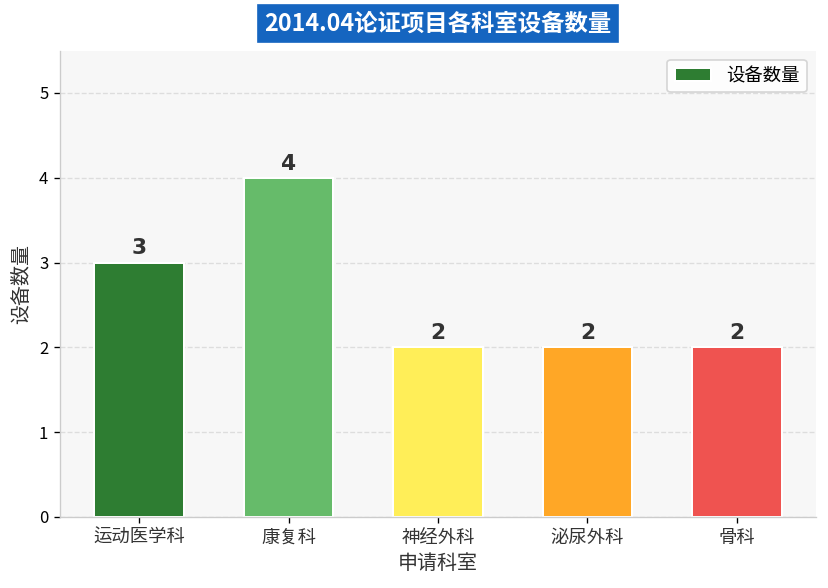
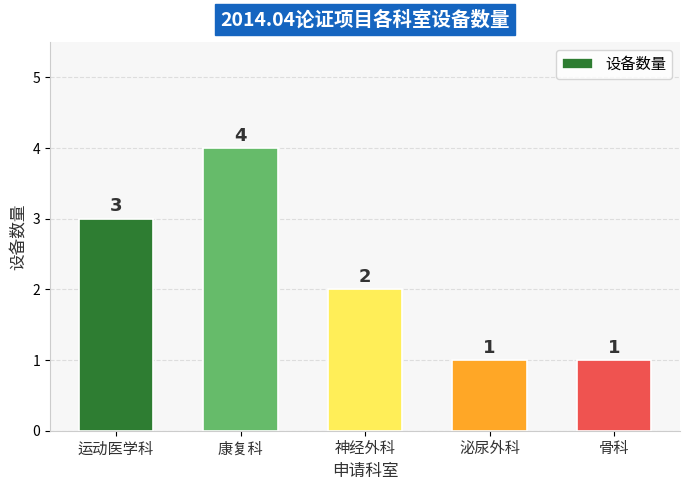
泌尿外科: 2 -> 1
骨科: 2 -> 1
